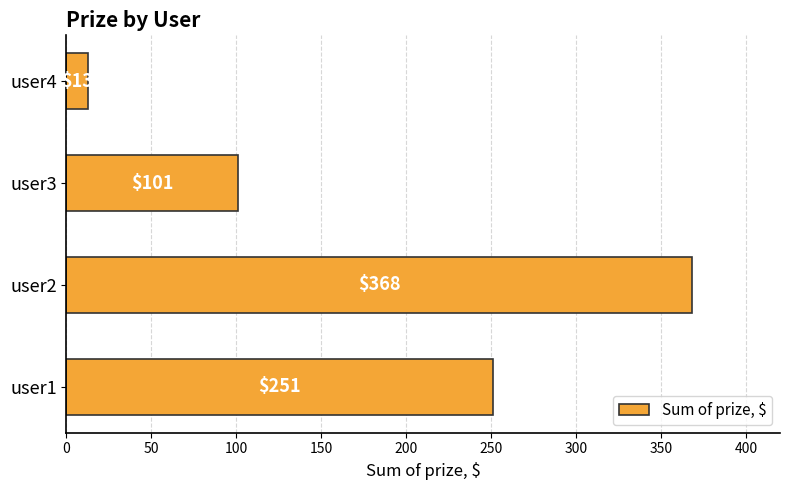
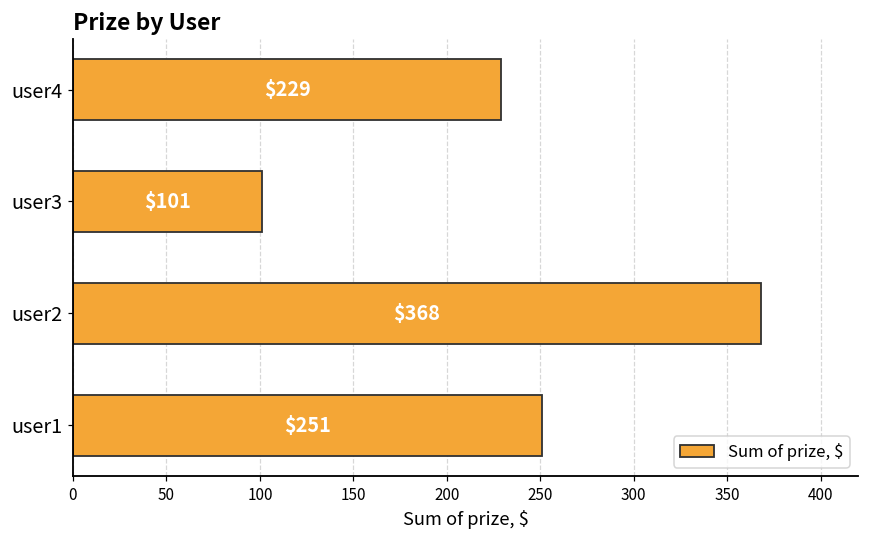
user4: $13 -> $229
